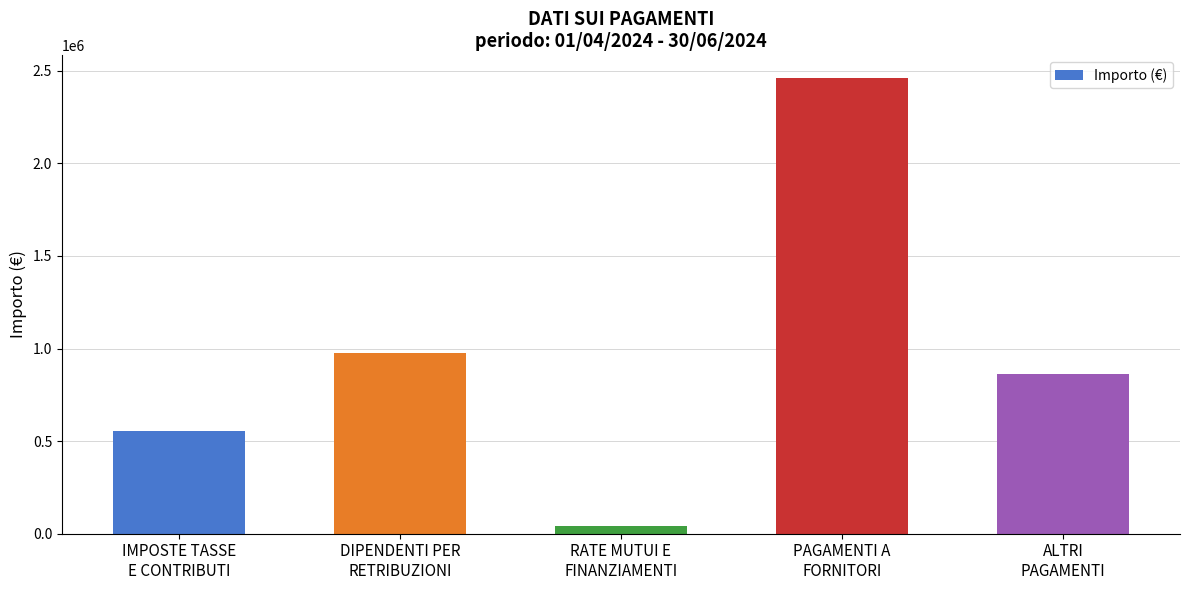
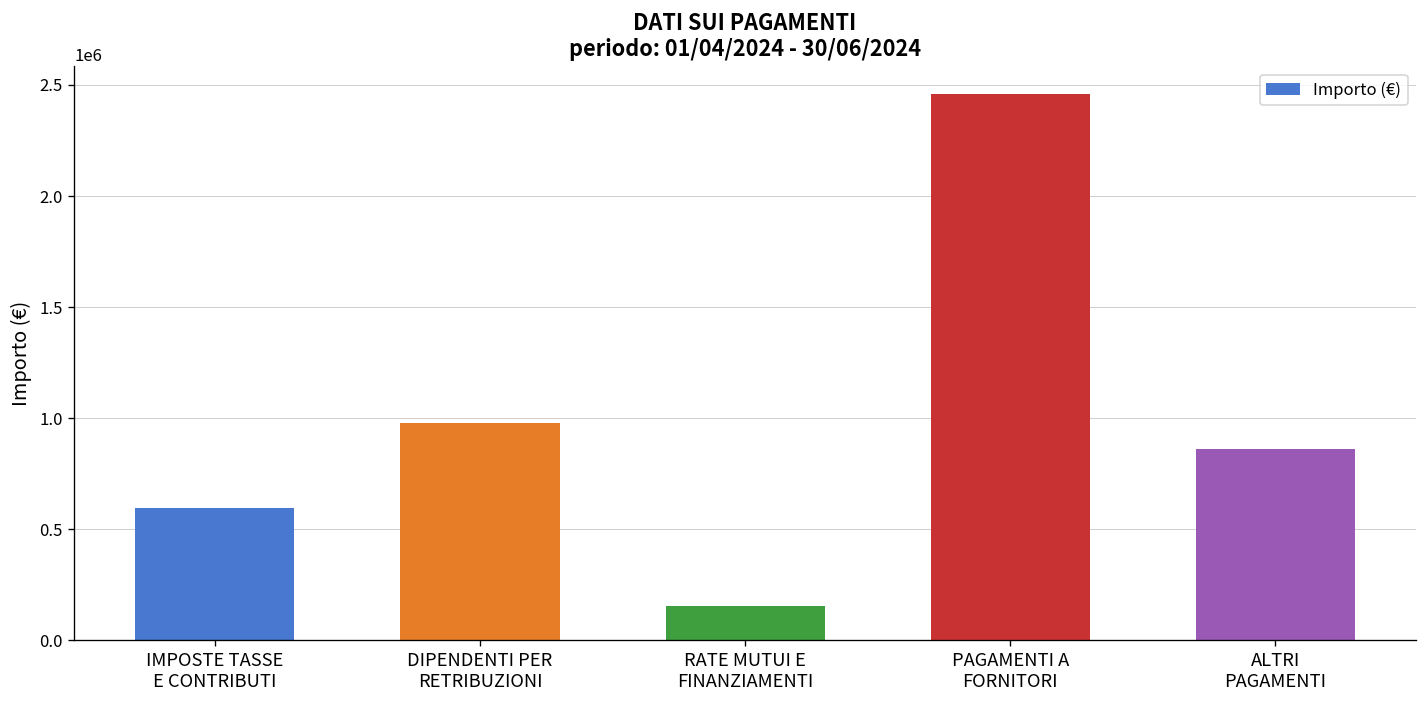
IMPOSTE TASSE E CONTRIBUTI: 550000 -> 600000
RATE MUTUI E FINANZIAMENTI: 40000 -> 160000
